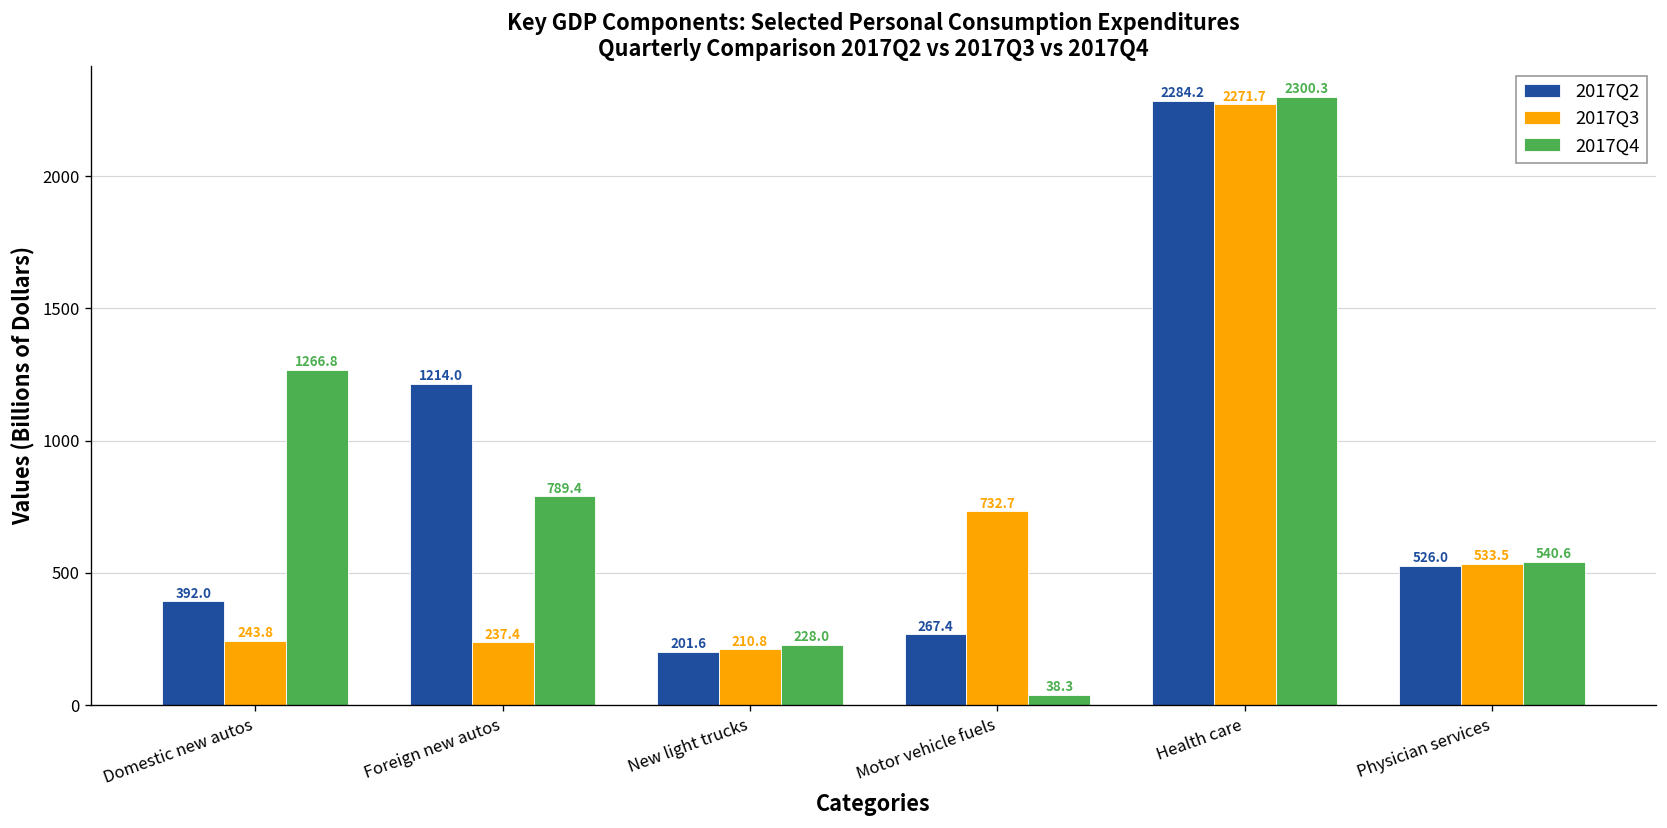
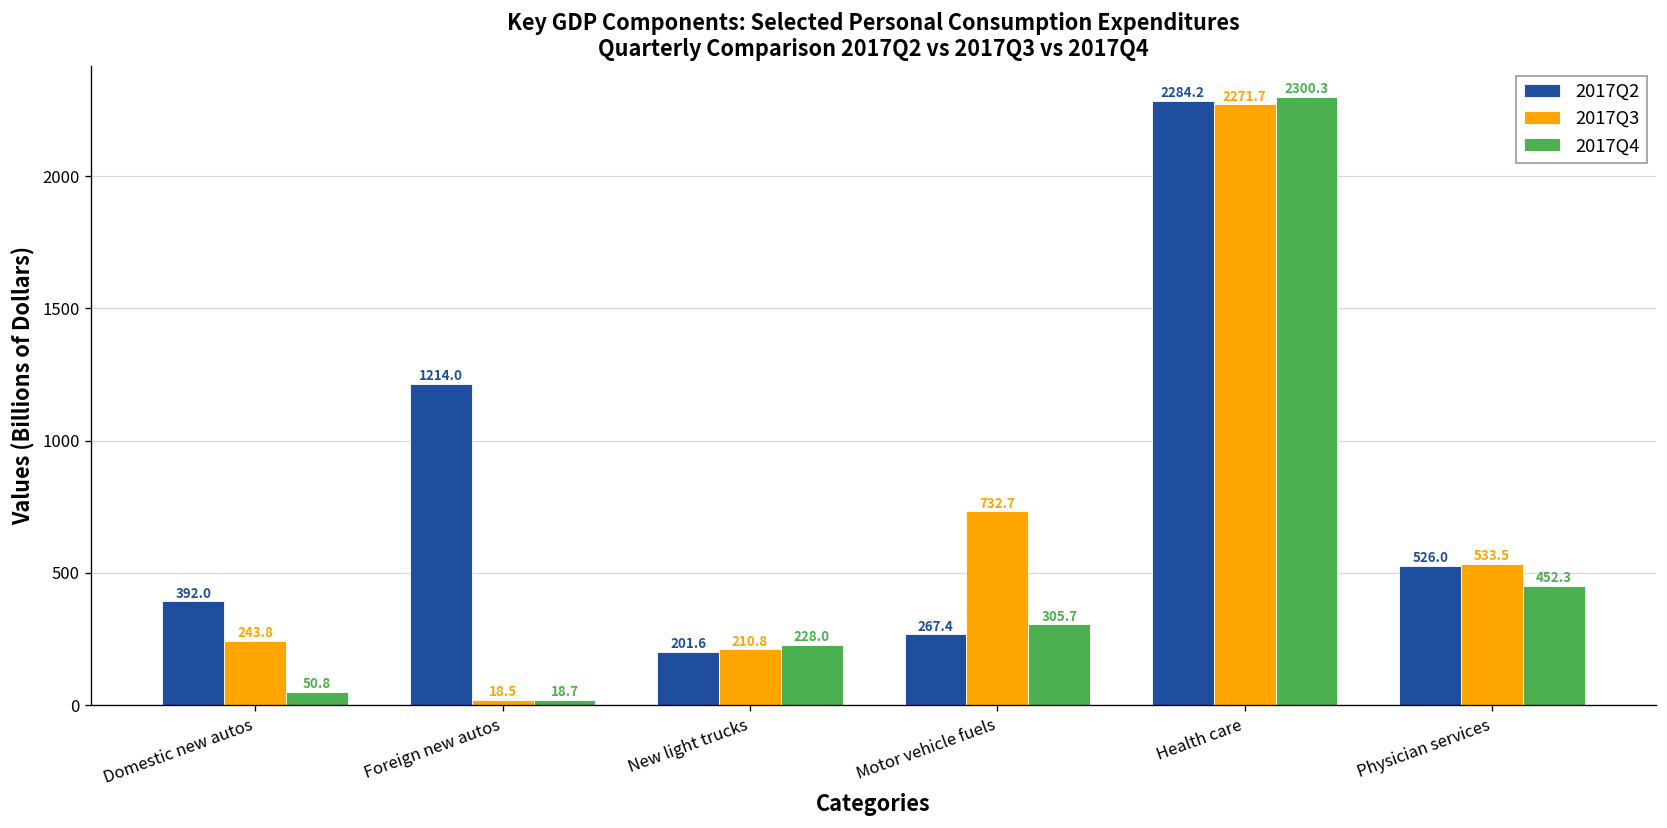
2017Q4, Domestic new autos: 1266.8 -> 50.8
2017Q3, Foreign new autos: 237.4 -> 18.5
2017Q4, Foreign new autos: 789.4 -> 18.7
2017Q4, Motor vehicle fuels: 38.3 -> 305.7
2017Q4, Physician services: 540.6 -> 452.3
